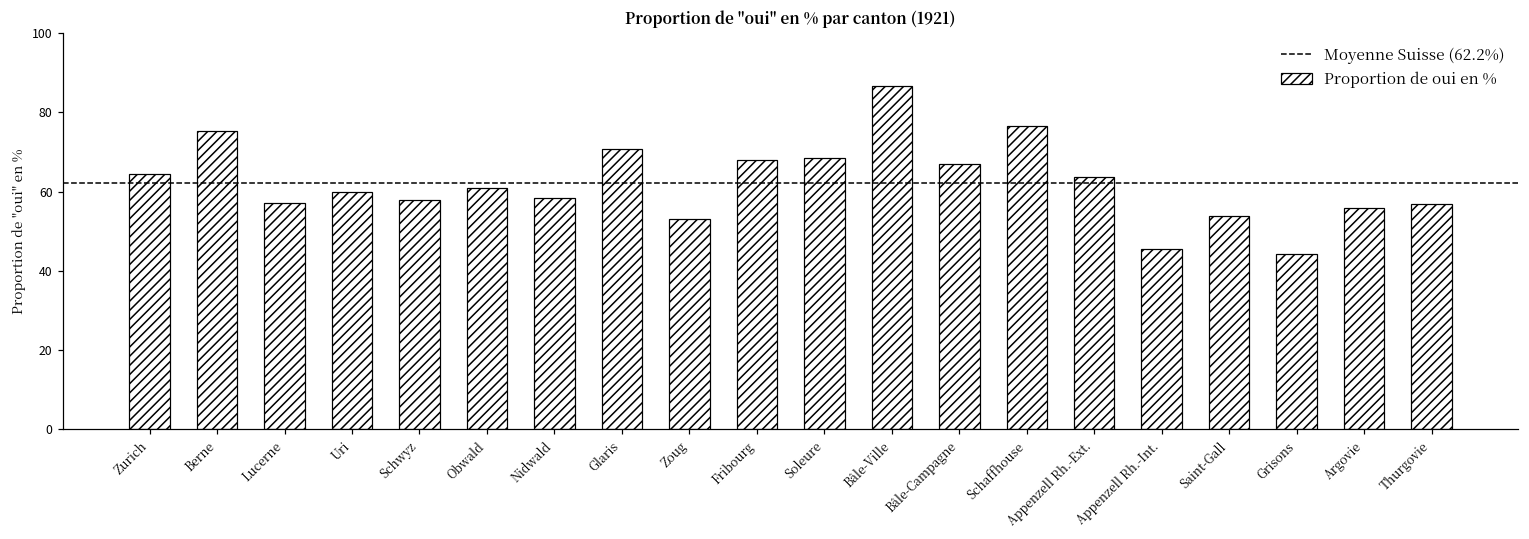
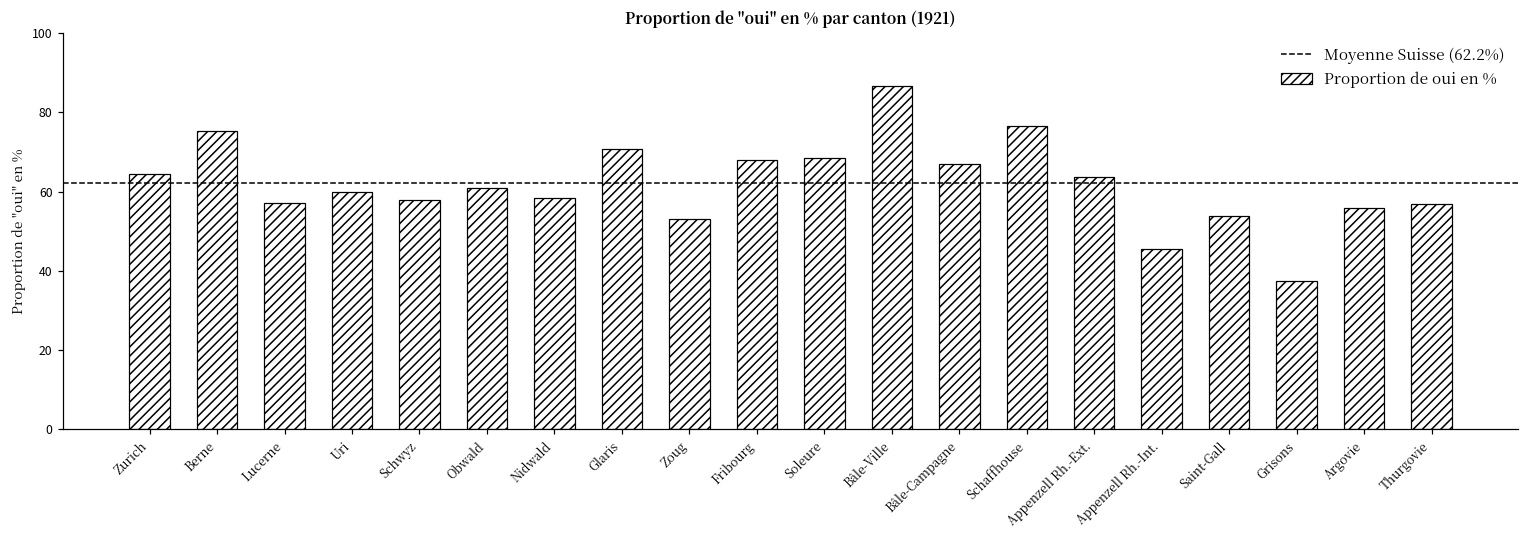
Grisons: 44 -> 38
